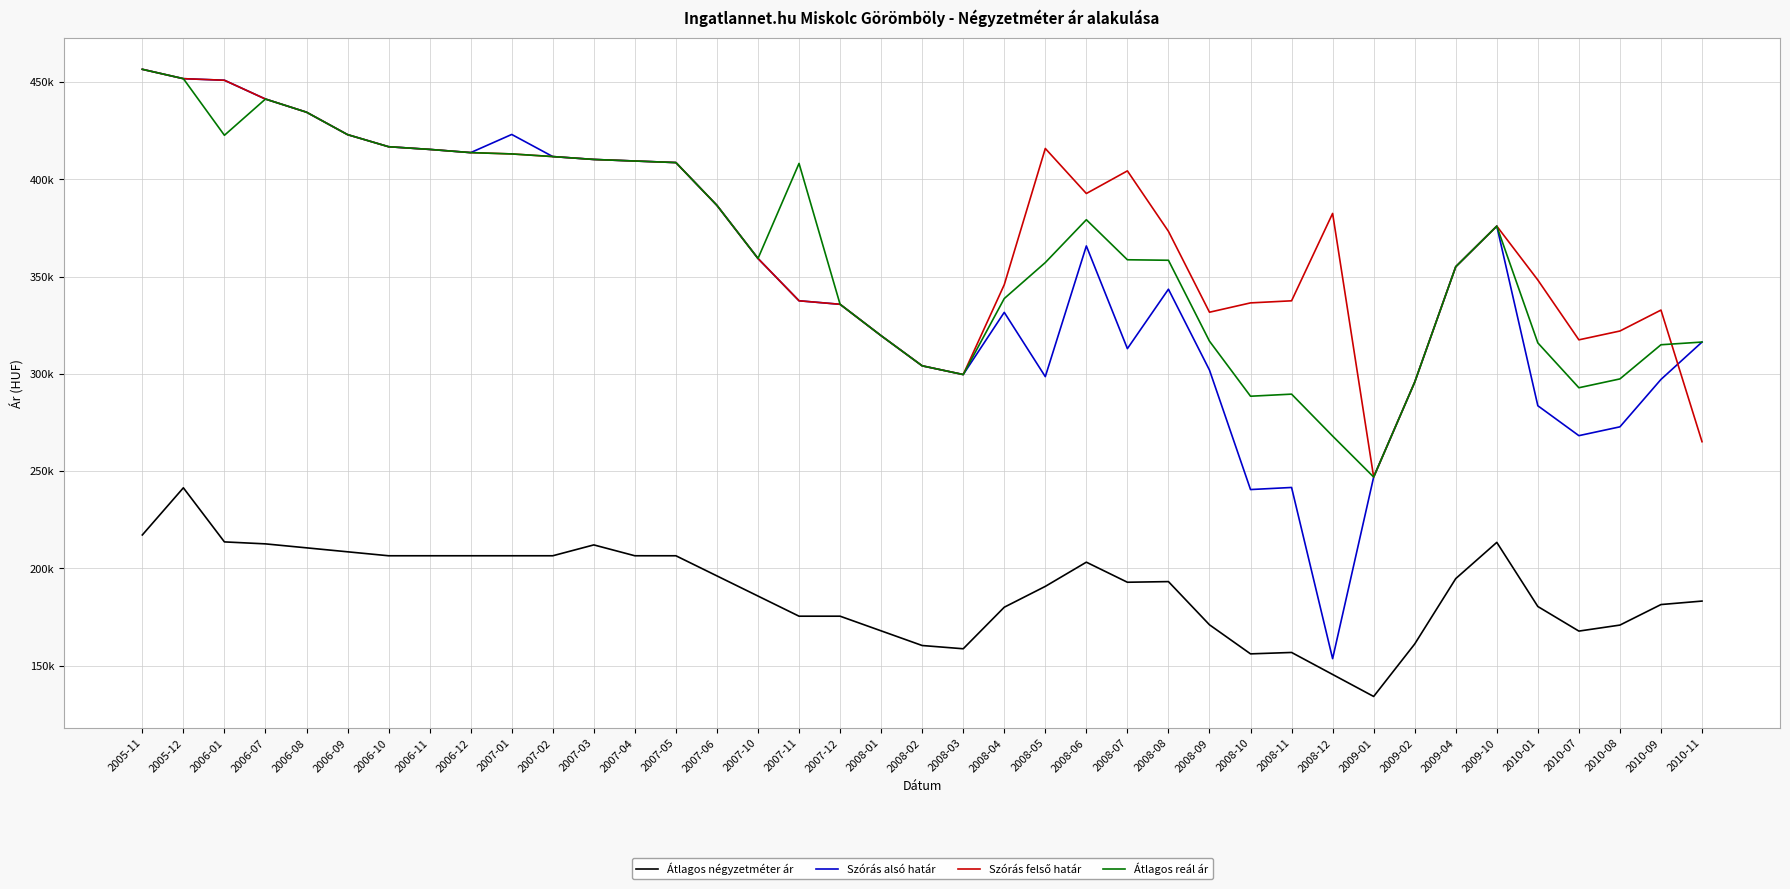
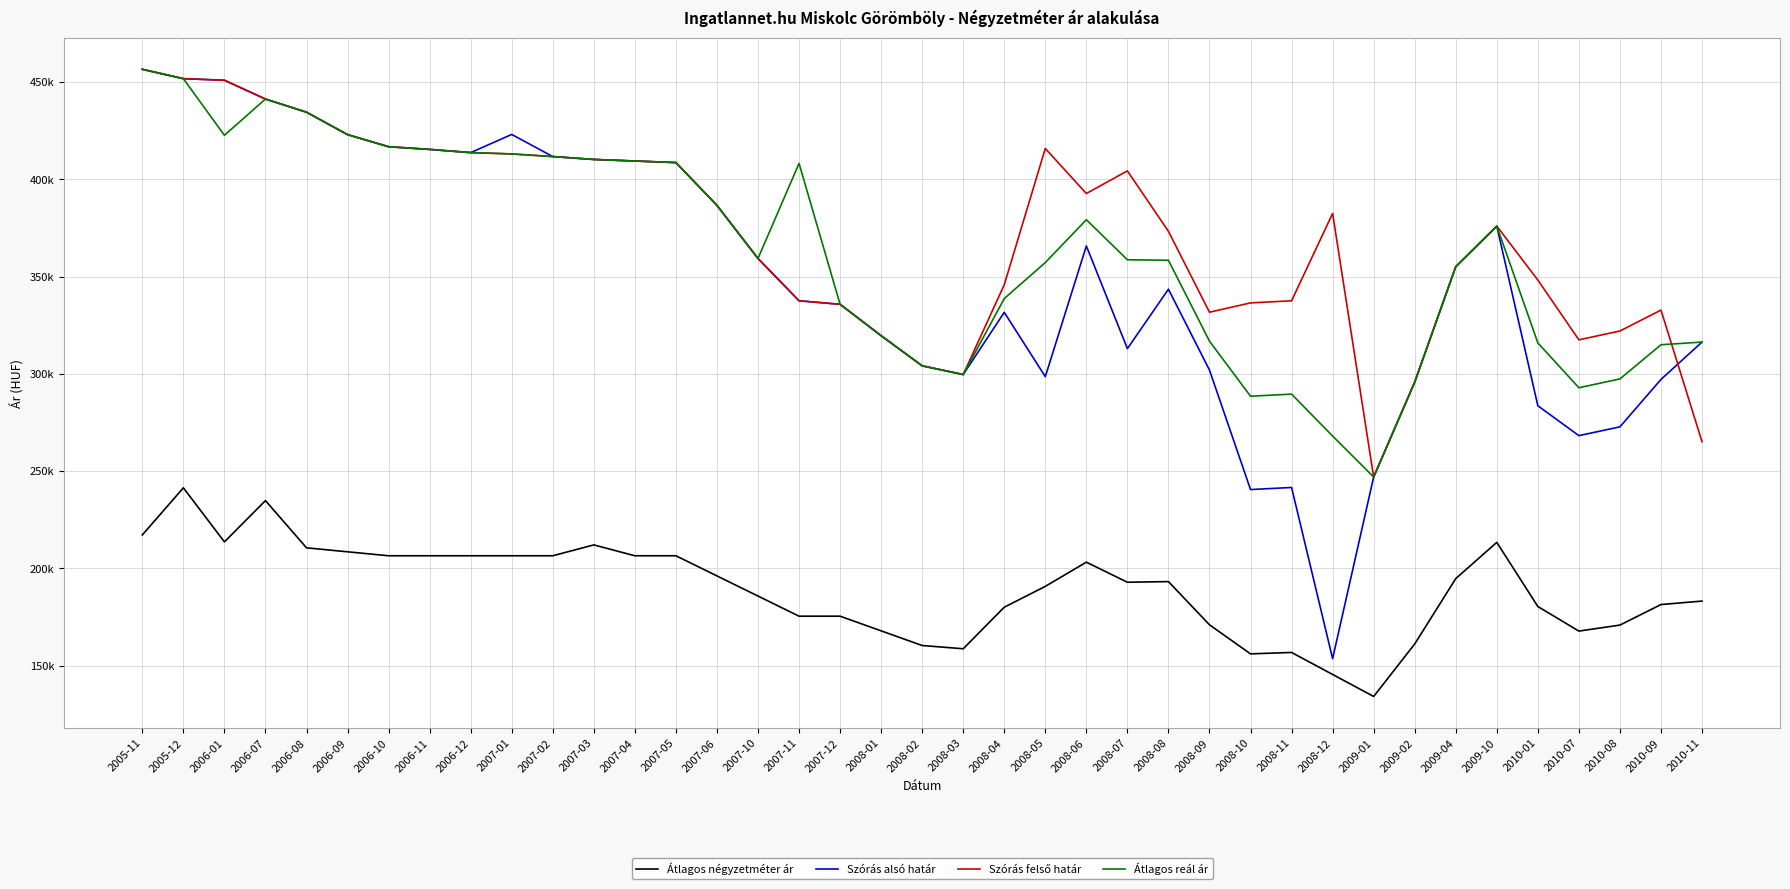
Átlagos négyzetméter ár, 2006-07: 213000 -> 235000
